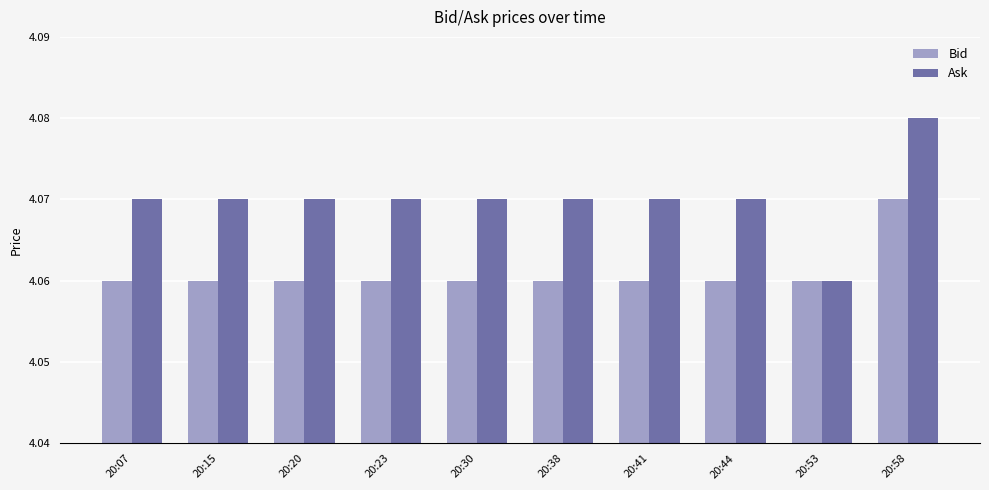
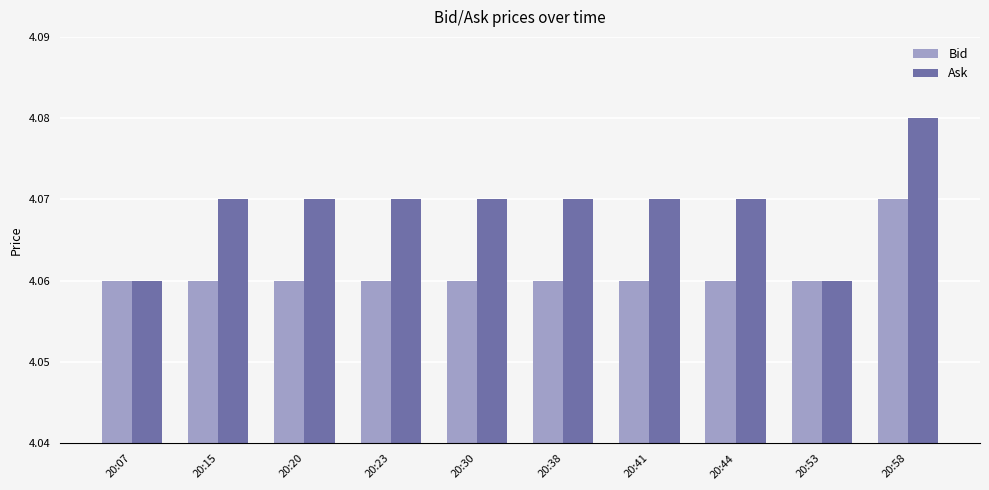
Ask, 20:07: 4.07 -> 4.06
